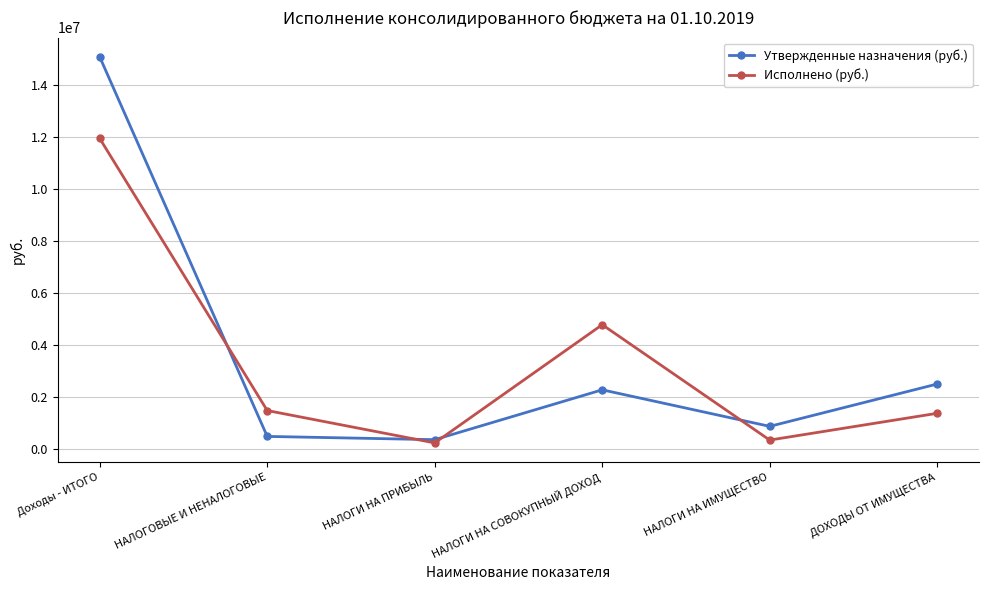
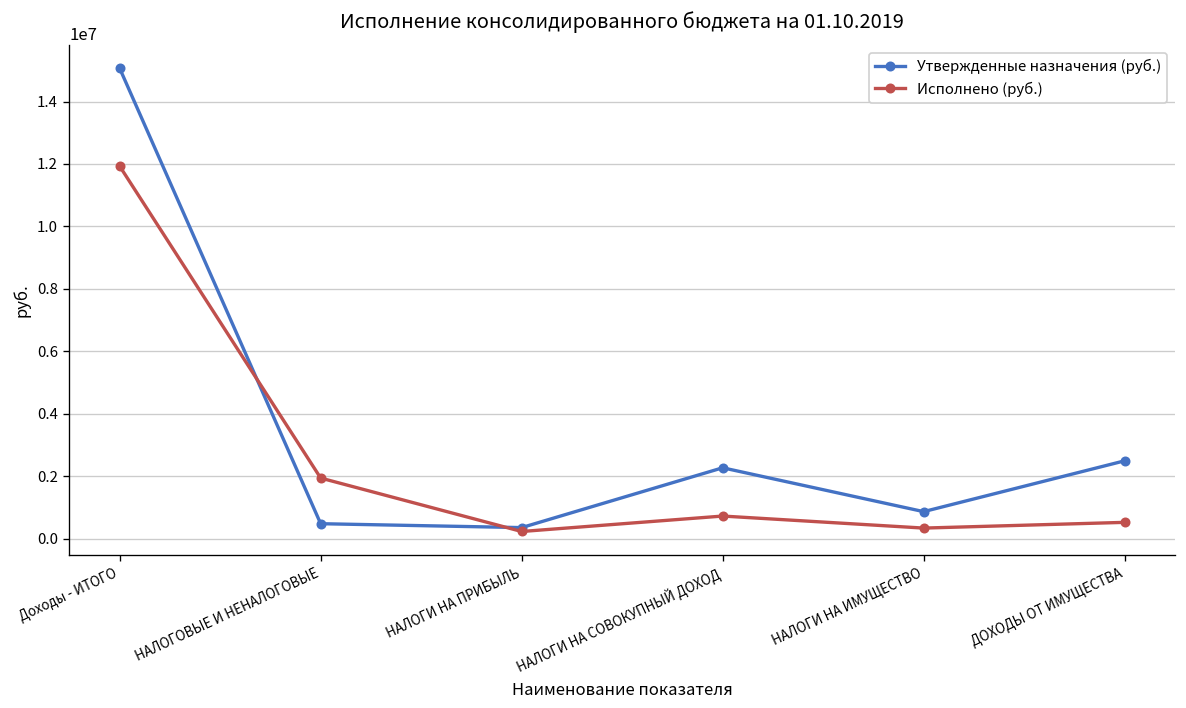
Исполнено (руб.), НАЛОГОВЫЕ И НЕНАЛОГОВЫЕ: 1500000 -> 1900000
Исполнено (руб.), НАЛОГИ НА СОВОКУПНЫЙ ДОХОД: 4800000 -> 700000
Исполнено (руб.), ДОХОДЫ ОТ ИМУЩЕСТВА: 1400000 -> 500000
